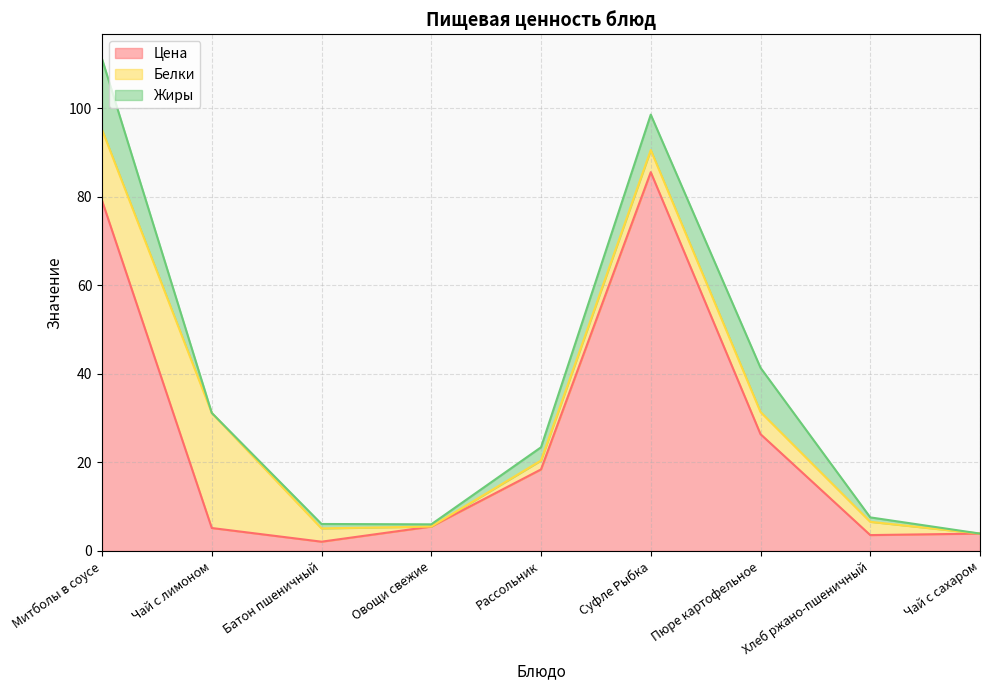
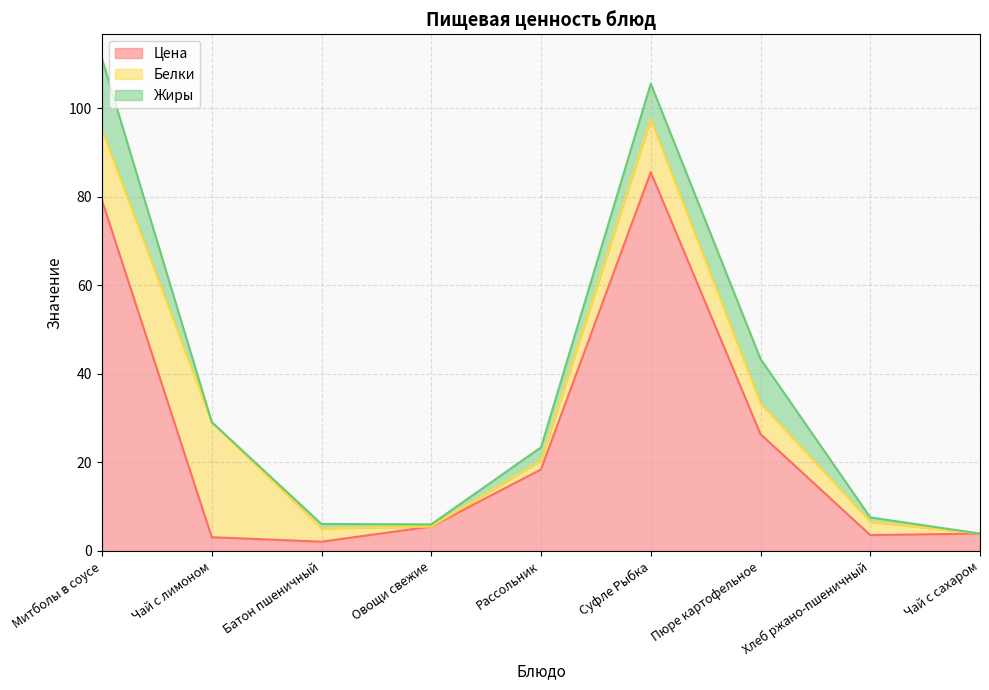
Цена, Чай с лимоном: 5 -> 3
Белки, Суфле Рыбка: 5 -> 12
Белки, Пюре картофельное: 5 -> 7
